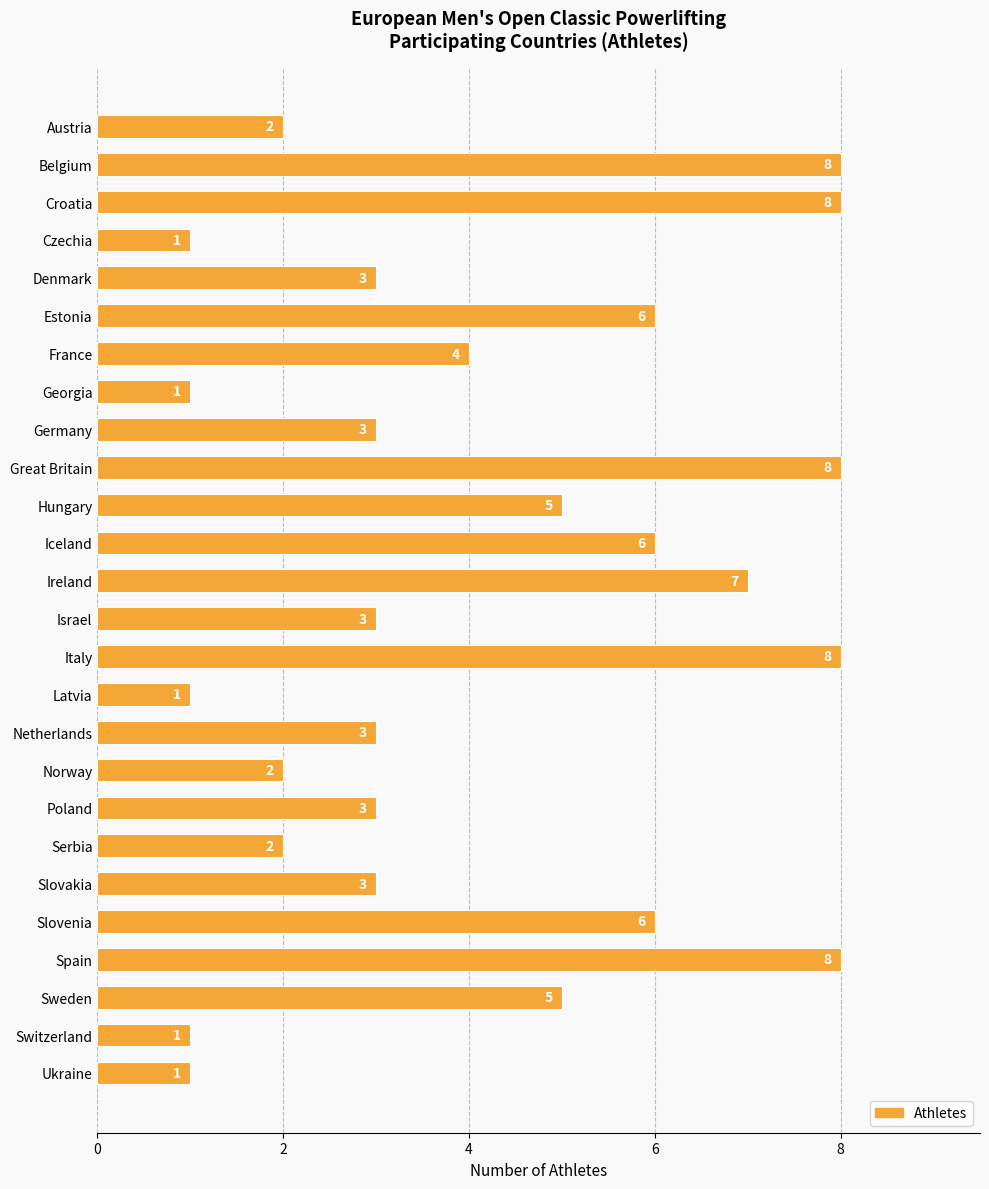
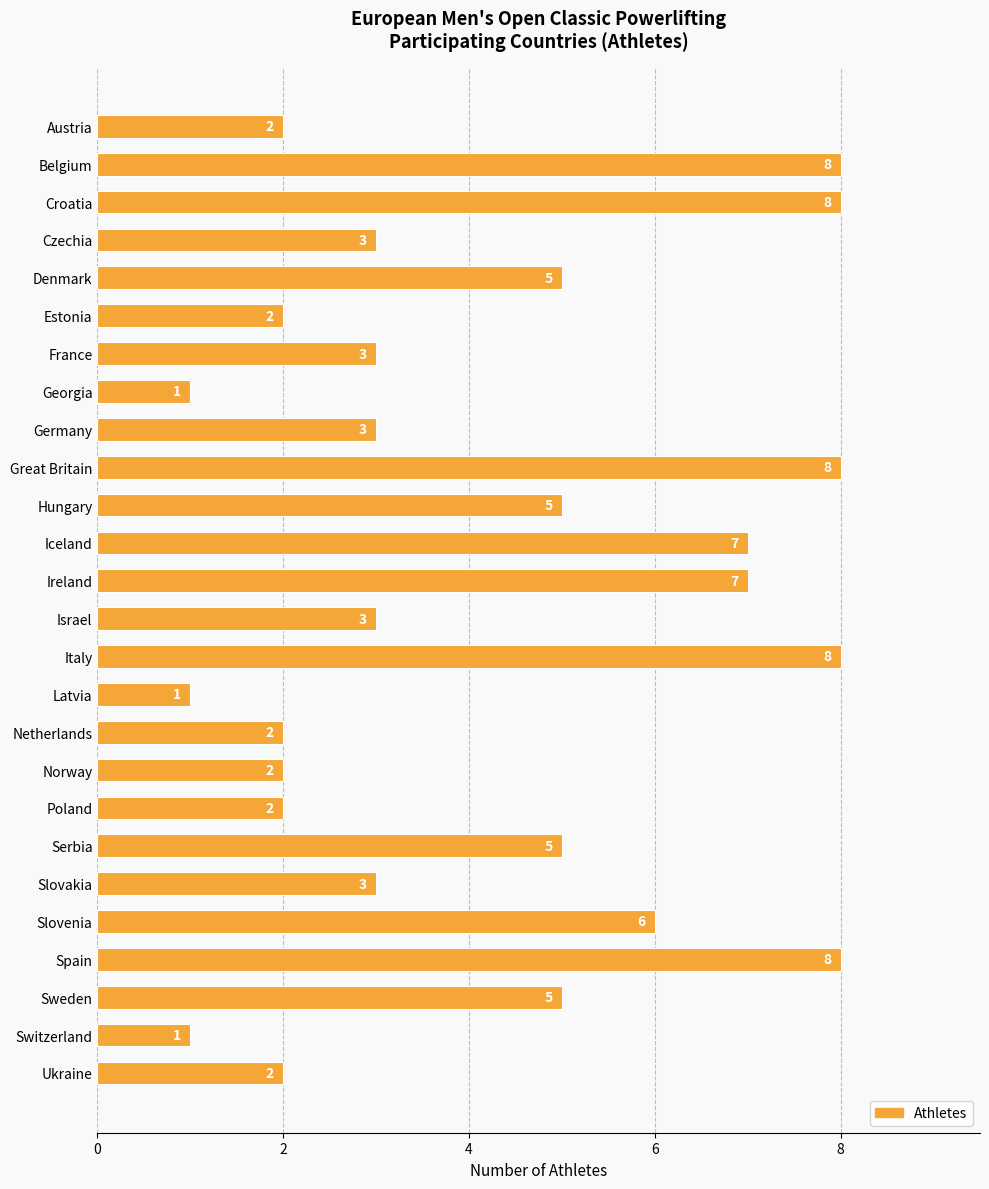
Czechia: 1 -> 3
Denmark: 3 -> 5
Estonia: 6 -> 2
France: 4 -> 3
Iceland: 6 -> 7
Netherlands: 3 -> 2
Poland: 3 -> 2
Serbia: 2 -> 5
Ukraine: 1 -> 2
